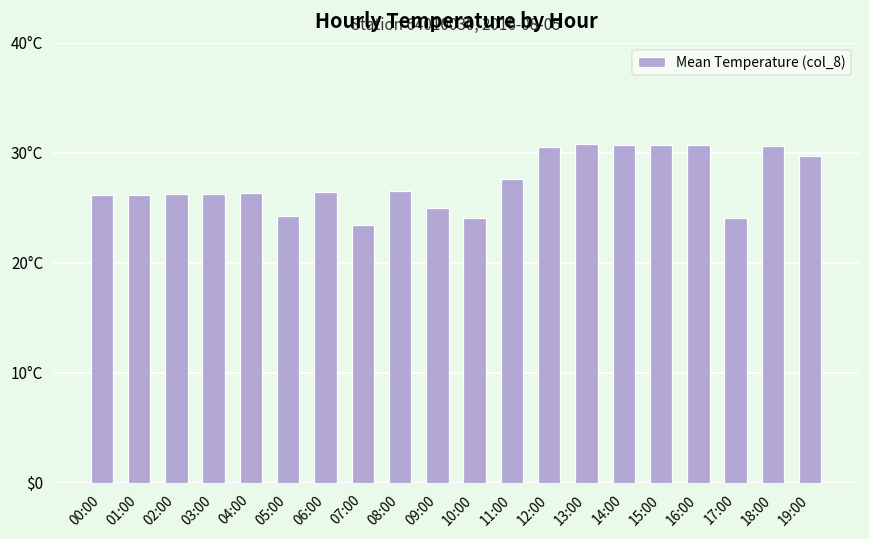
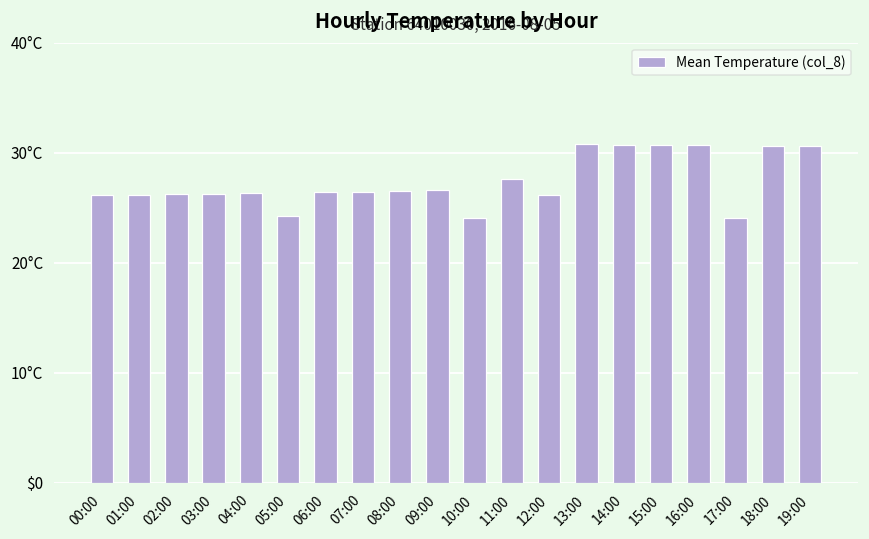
07:00: 23°C -> 26°C
09:00: 25°C -> 27°C
12:00: 31°C -> 26°C
19:00: 30°C -> 31°C
